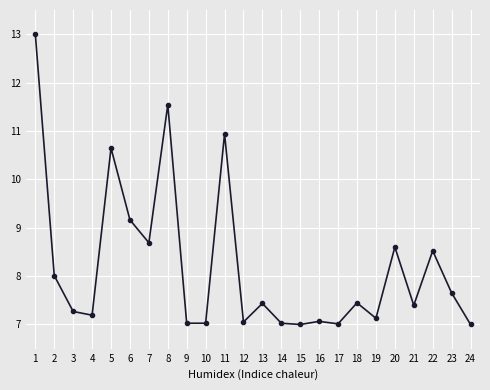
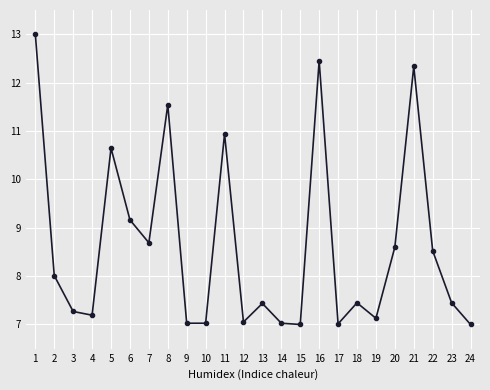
16: 7.1 -> 12.4
21: 7.4 -> 12.3
23: 7.7 -> 7.4
